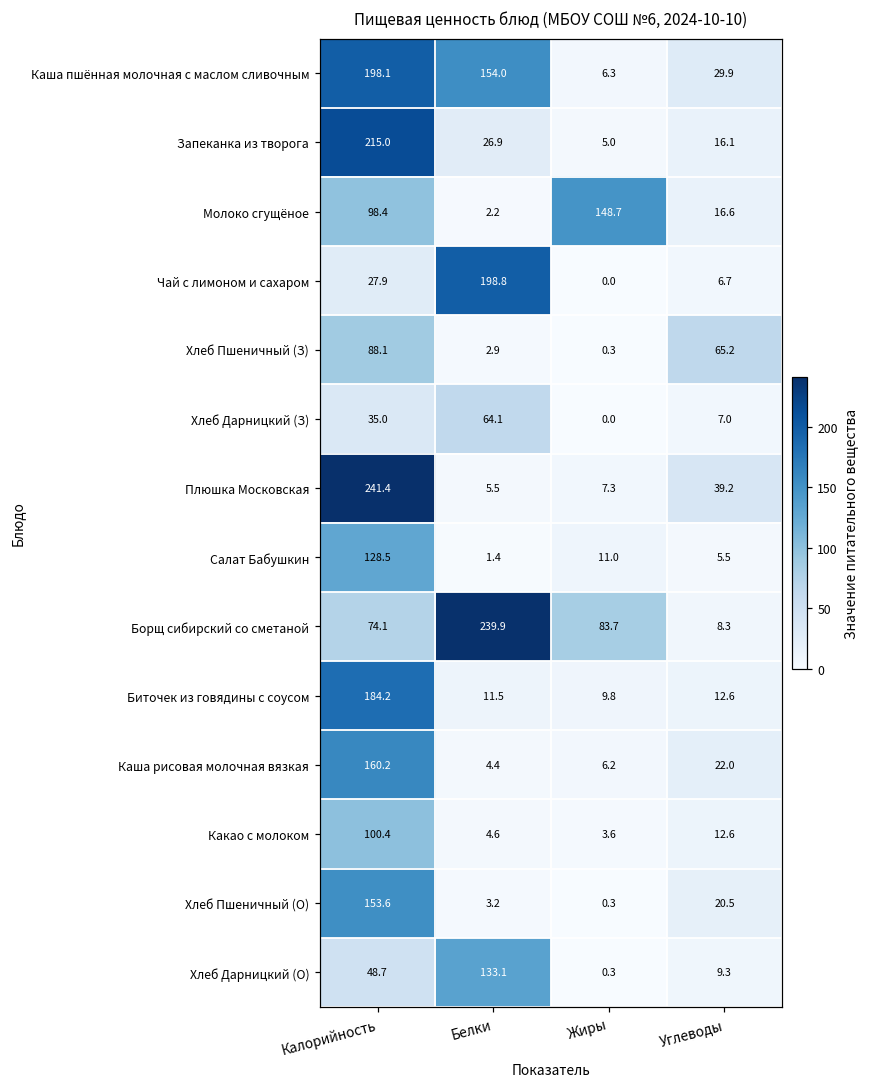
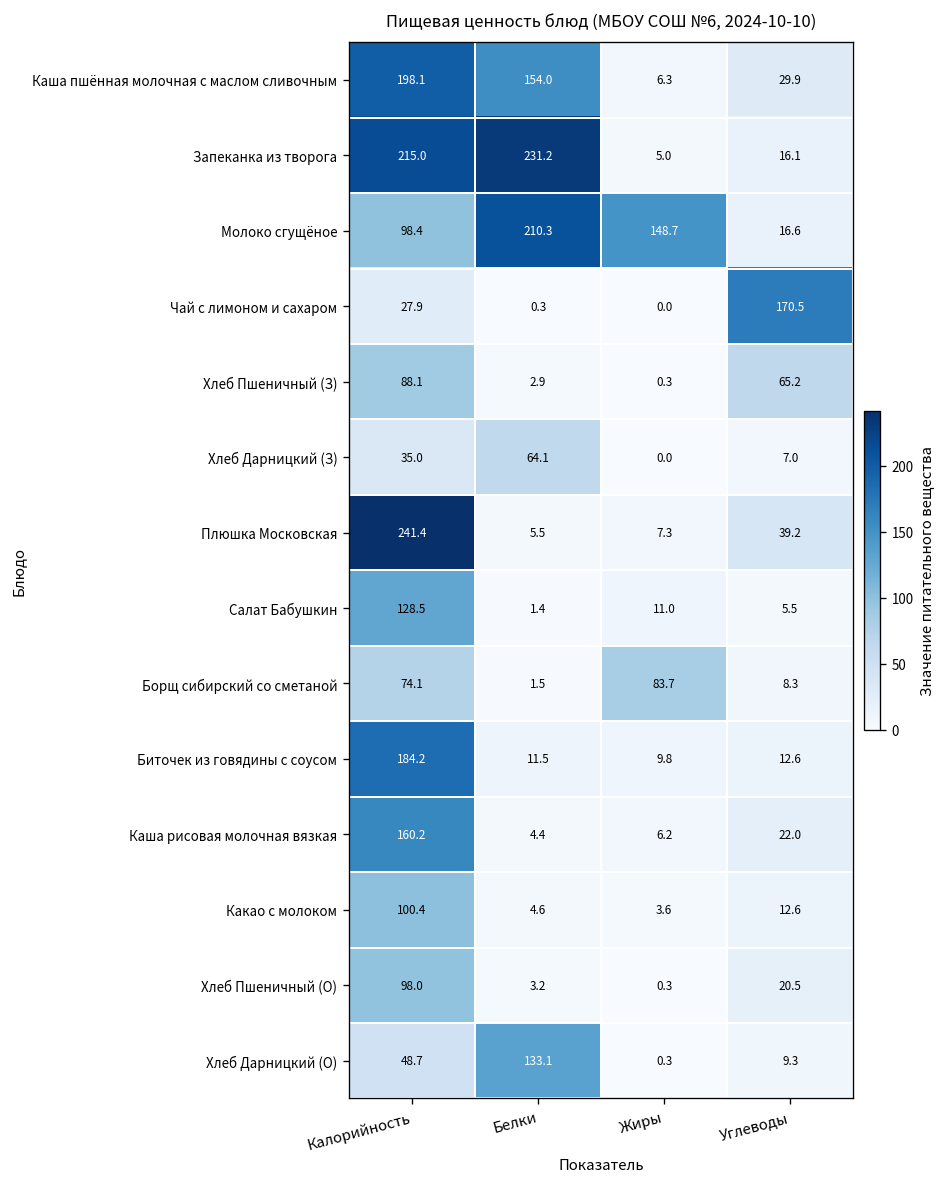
Запеканка из творога, Белки: 26.9 -> 231.2
Молоко сгущёное, Белки: 2.2 -> 210.3
Чай с лимоном и сахаром, Белки: 198.8 -> 0.3
Чай с лимоном и сахаром, Углеводы: 6.7 -> 170.5
Борщ сибирский со сметаной, Белки: 239.9 -> 1.5
Хлеб Пшеничный (О), Калорийность: 153.6 -> 98.0
